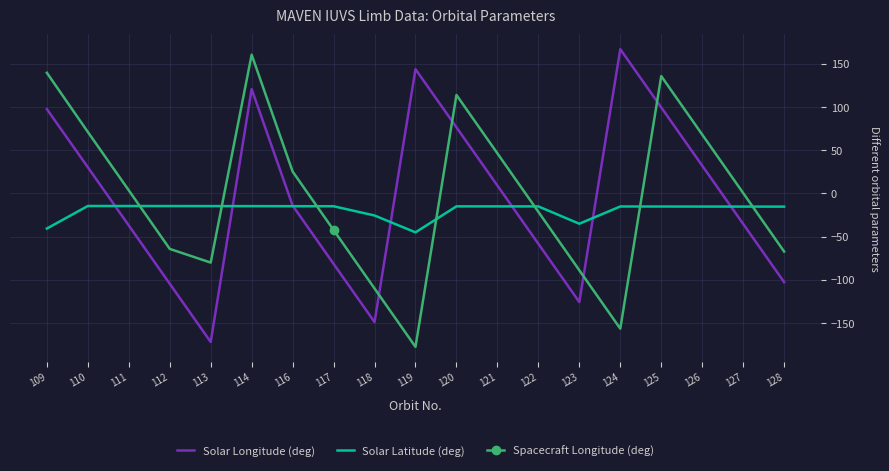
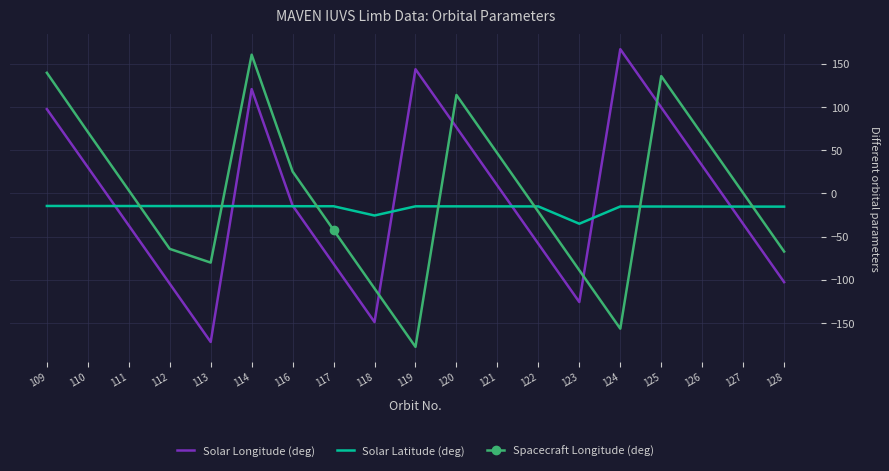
Solar Latitude (deg), 109: -40 -> -10
Solar Latitude (deg), 119: -50 -> -10
